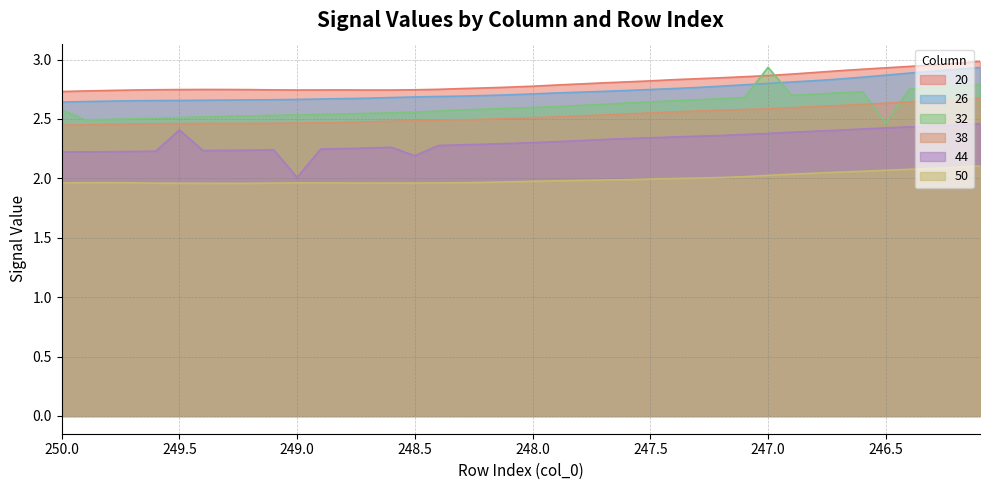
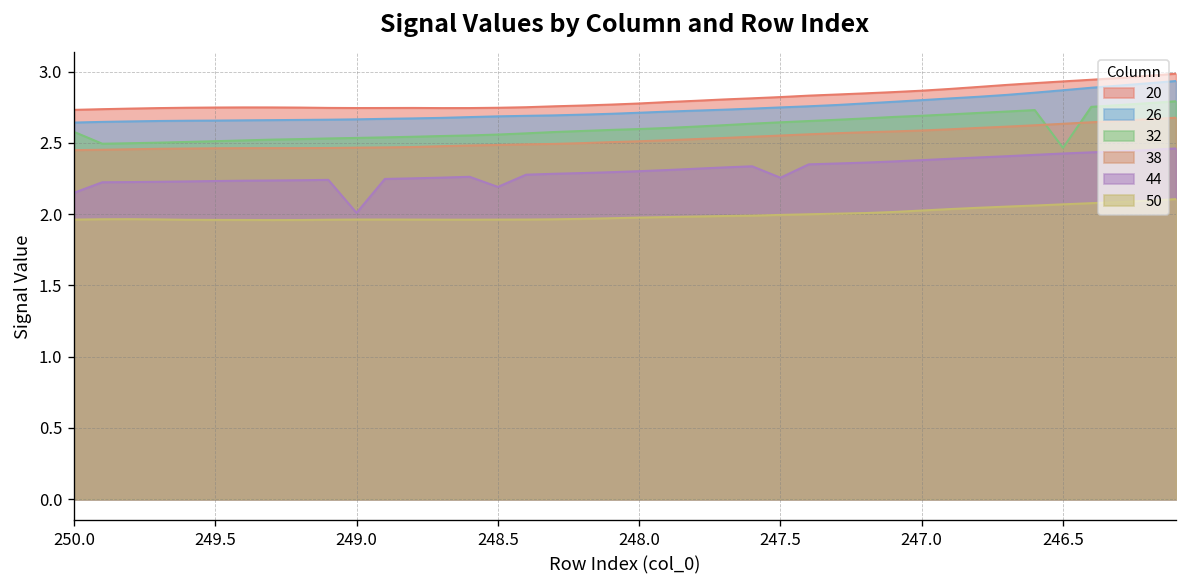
44, 250.0: 2.22 -> 2.15
44, 249.5: 2.41 -> 2.23
44, 247.5: 2.34 -> 2.26
32, 247.0: 2.93 -> 2.69
